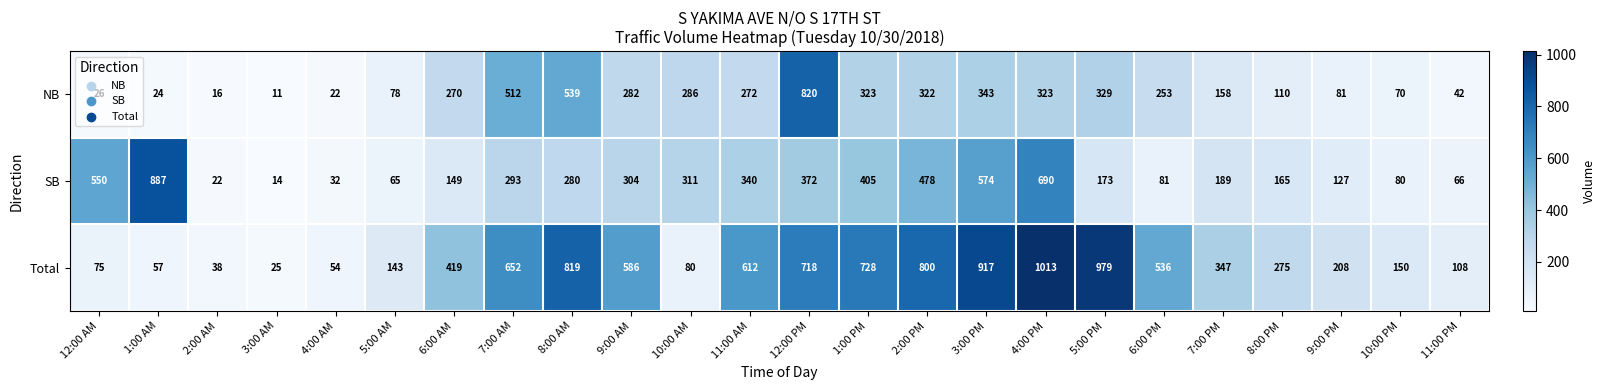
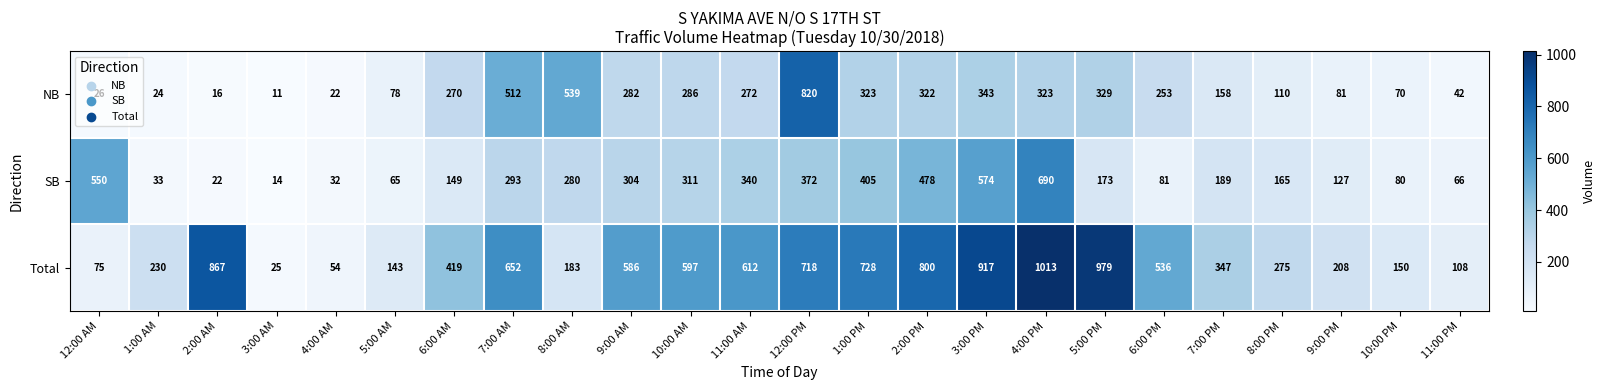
SB, 1:00 AM: 887 -> 33
Total, 1:00 AM: 57 -> 230
Total, 2:00 AM: 38 -> 867
Total, 8:00 AM: 819 -> 183
Total, 10:00 AM: 80 -> 597
